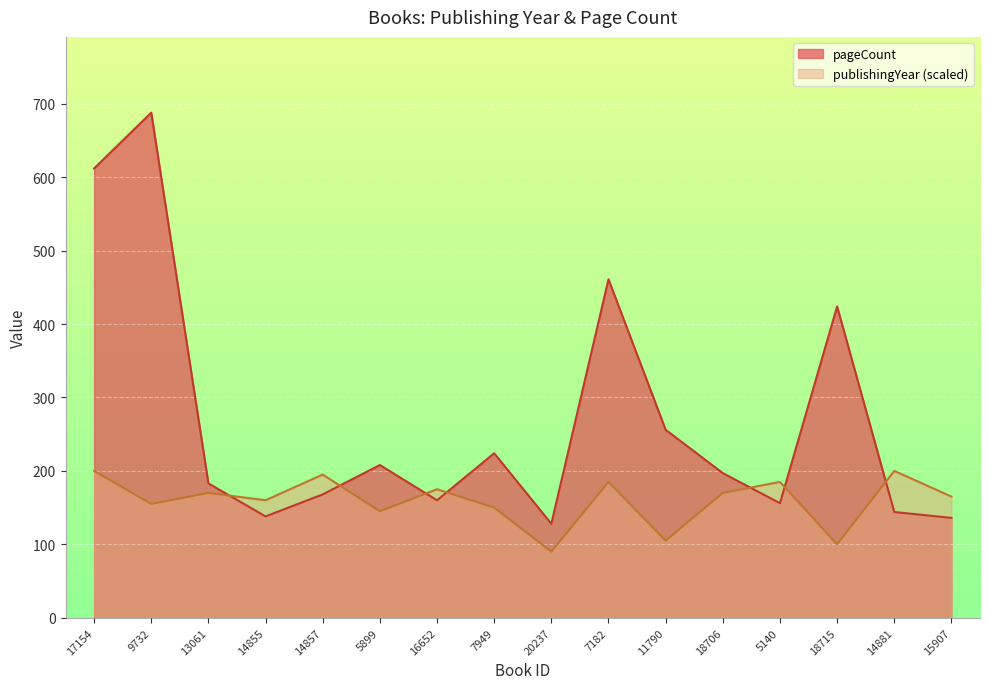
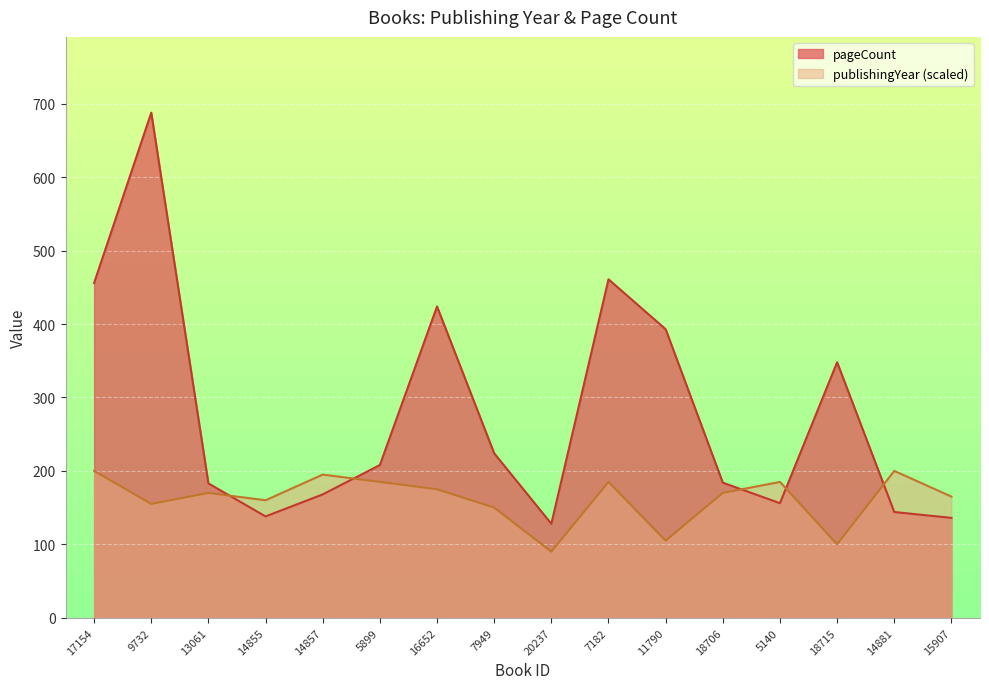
pageCount, 17154: 610 -> 460
publishingYear (scaled), 5899: 150 -> 190
pageCount, 16652: 160 -> 420
pageCount, 11790: 260 -> 390
pageCount, 18706: 200 -> 180
pageCount, 18715: 420 -> 350
